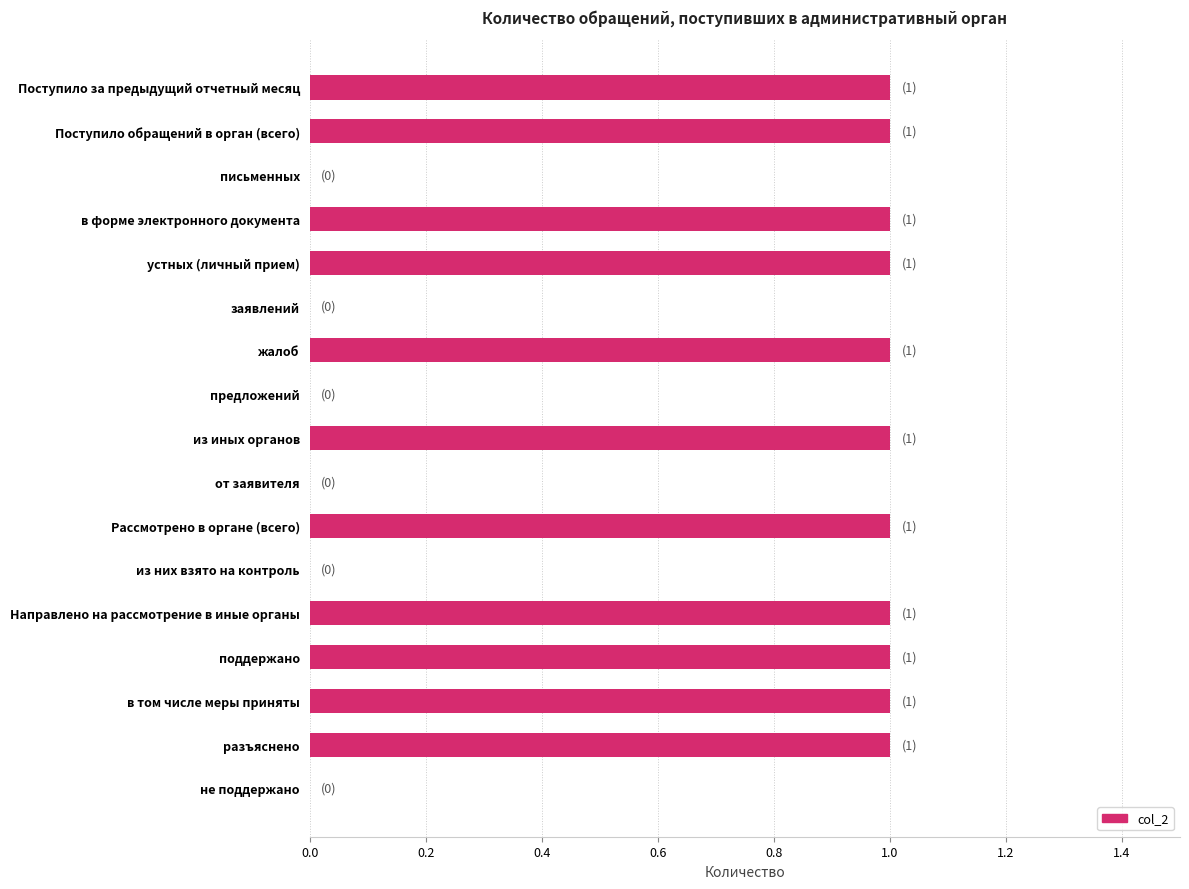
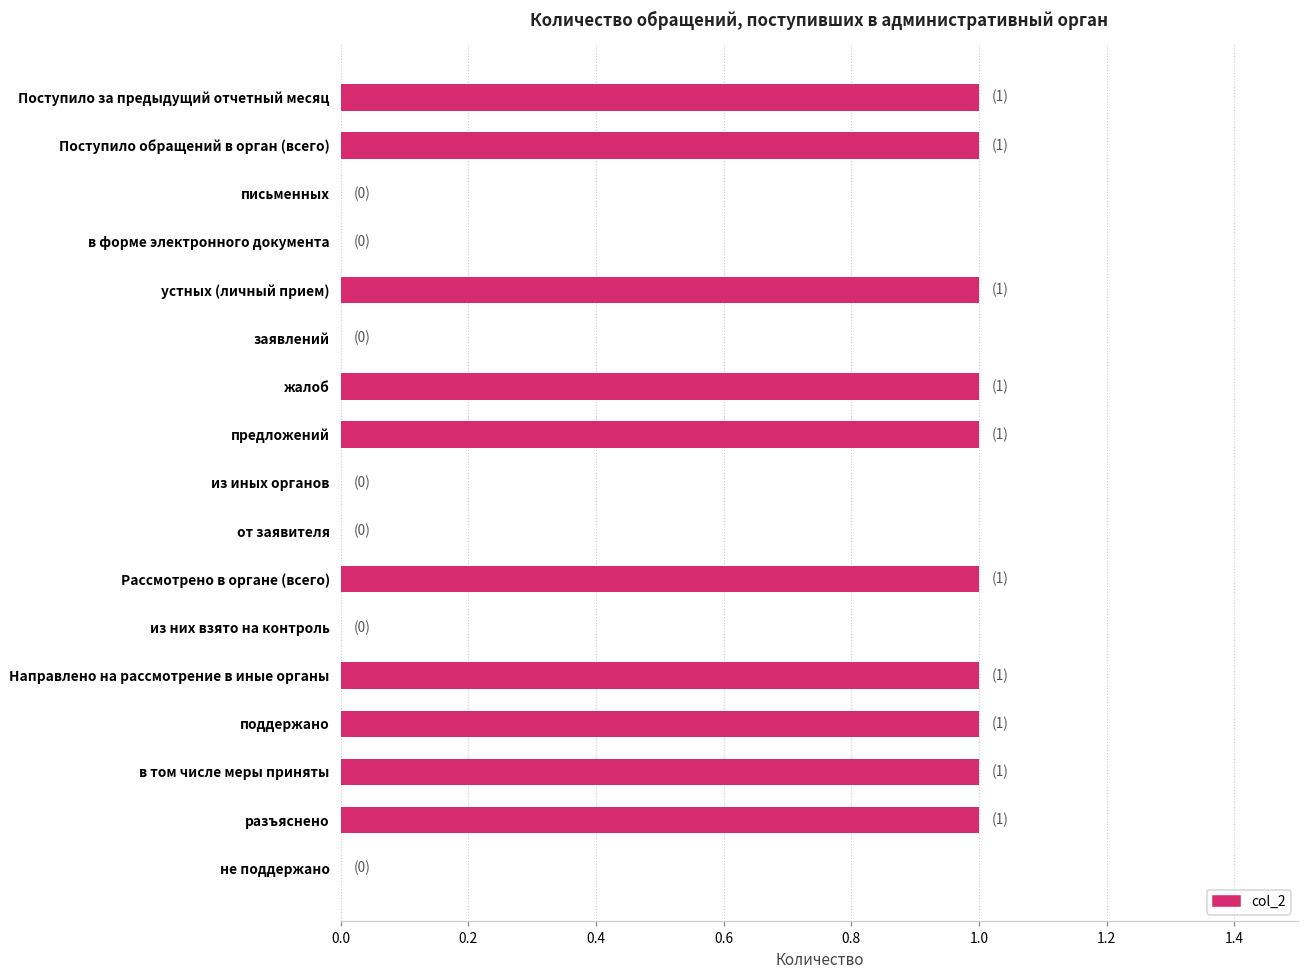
в форме электронного документа: (1) -> (0)
предложений: (0) -> (1)
из иных органов: (1) -> (0)
